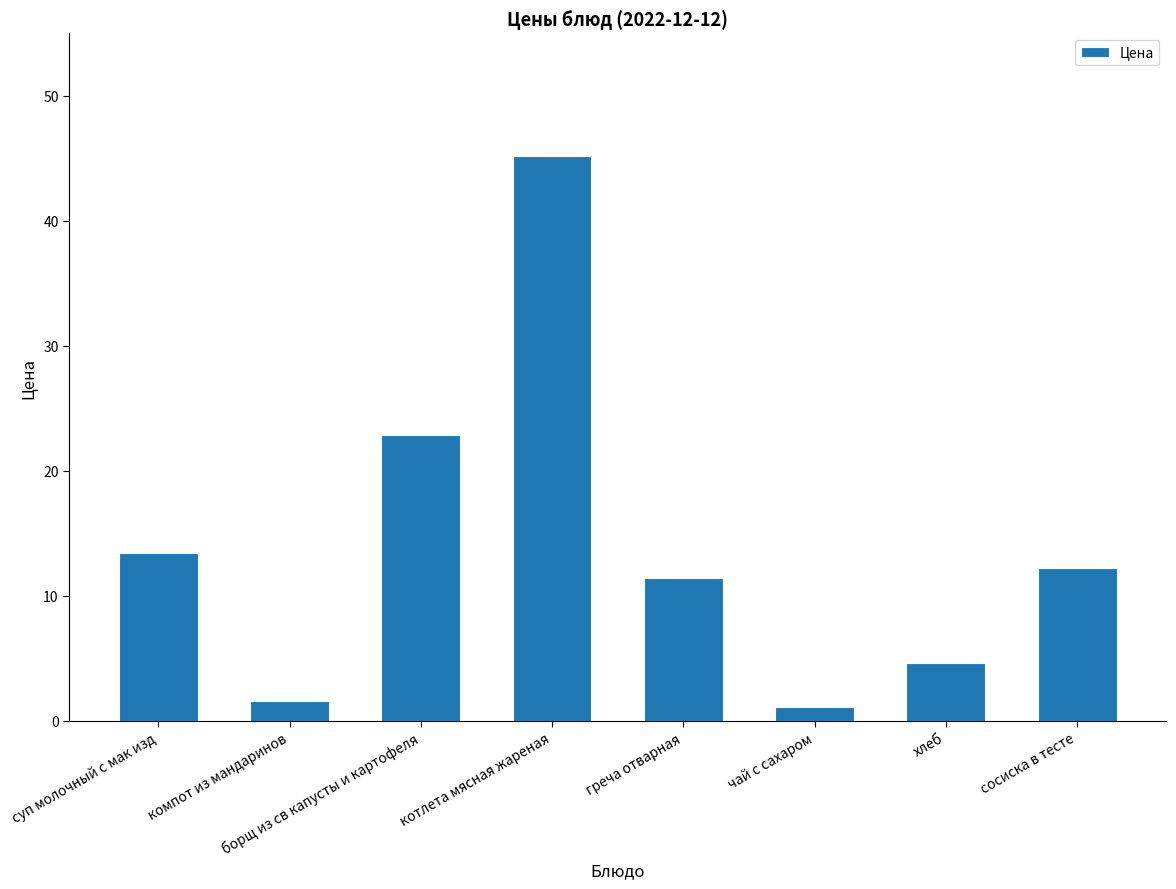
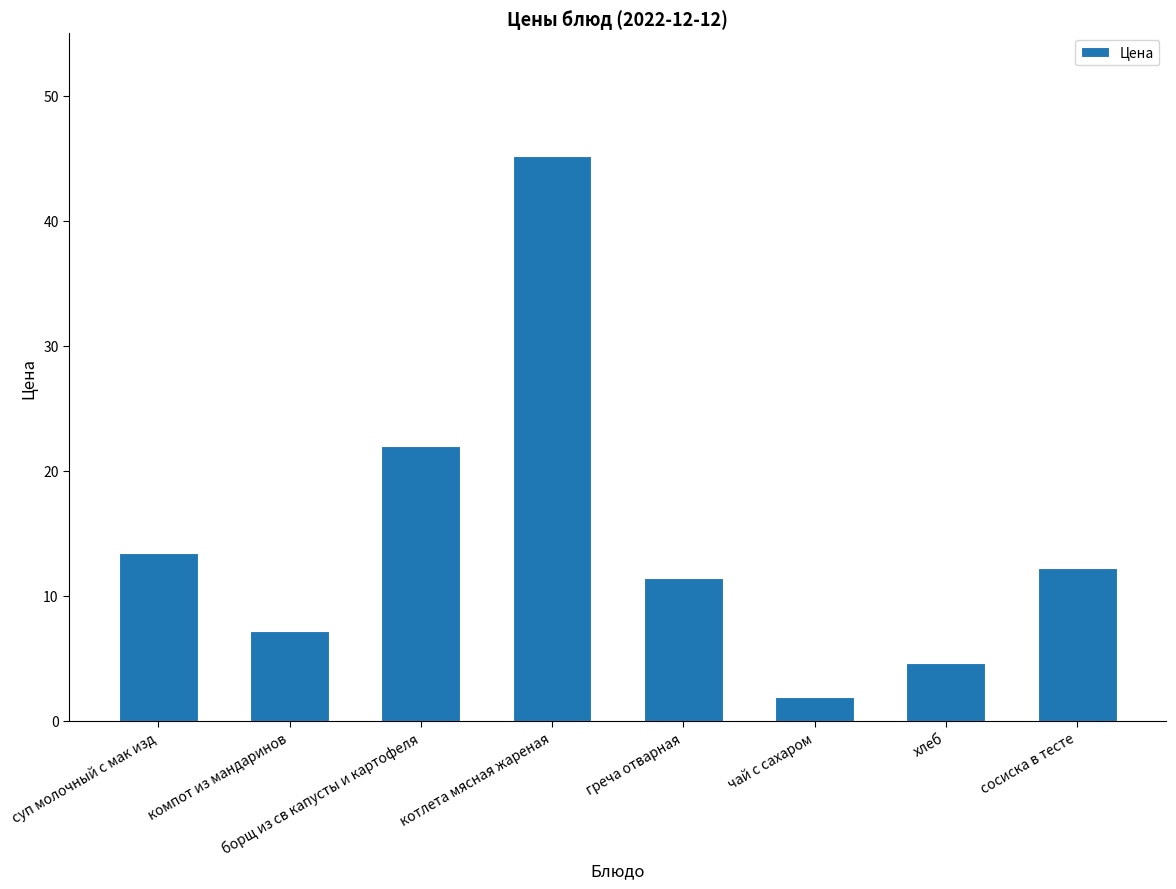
компот из мандаринов: 1.6 -> 7.2
борщ из св капусты и картофеля: 22.9 -> 22.0
чай с сахаром: 1.1 -> 1.9
